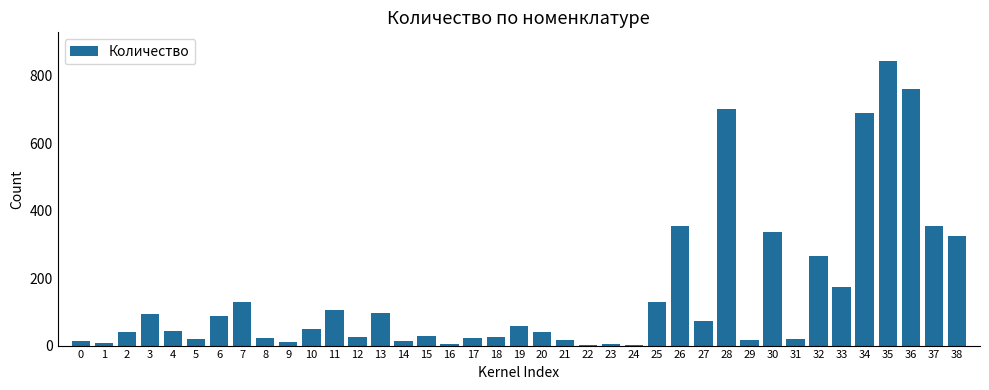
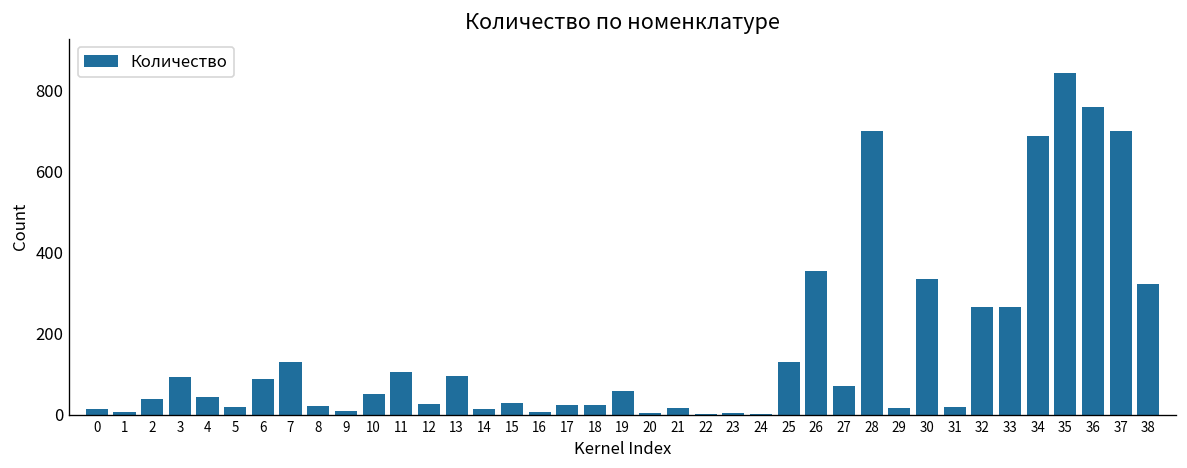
20: 40 -> 0
33: 170 -> 270
37: 350 -> 700
